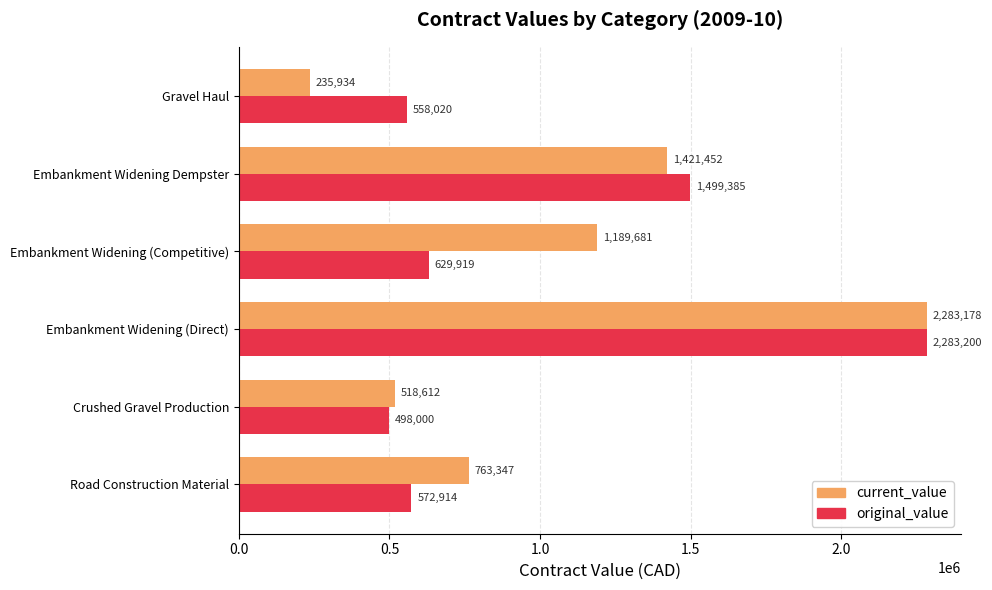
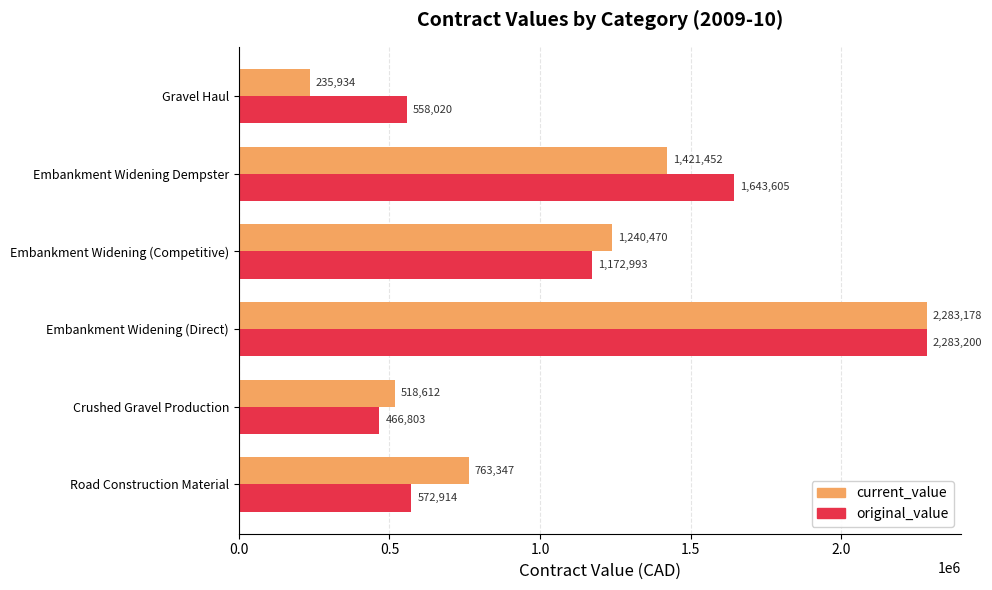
original_value, Embankment Widening Dempster: 1,499,385 -> 1,643,605
current_value, Embankment Widening (Competitive): 1,189,681 -> 1,240,470
original_value, Embankment Widening (Competitive): 629,919 -> 1,172,993
original_value, Crushed Gravel Production: 498,000 -> 466,803
